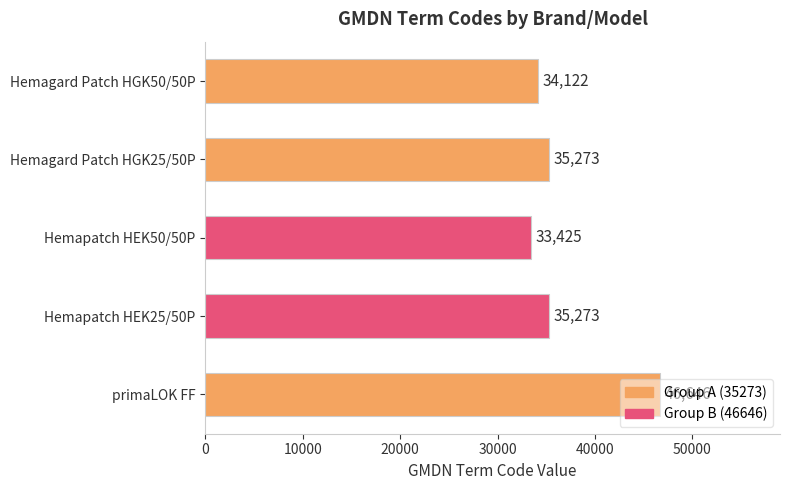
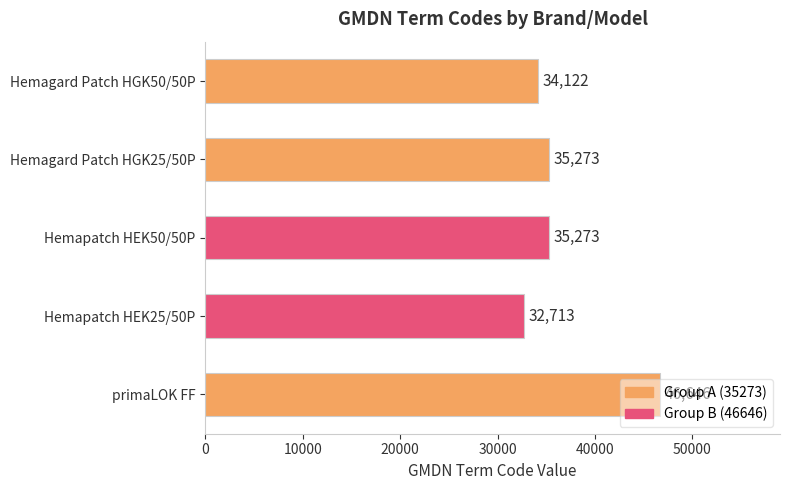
Hemapatch HEK50/50P: 33,425 -> 35,273
Hemapatch HEK25/50P: 35,273 -> 32,713
